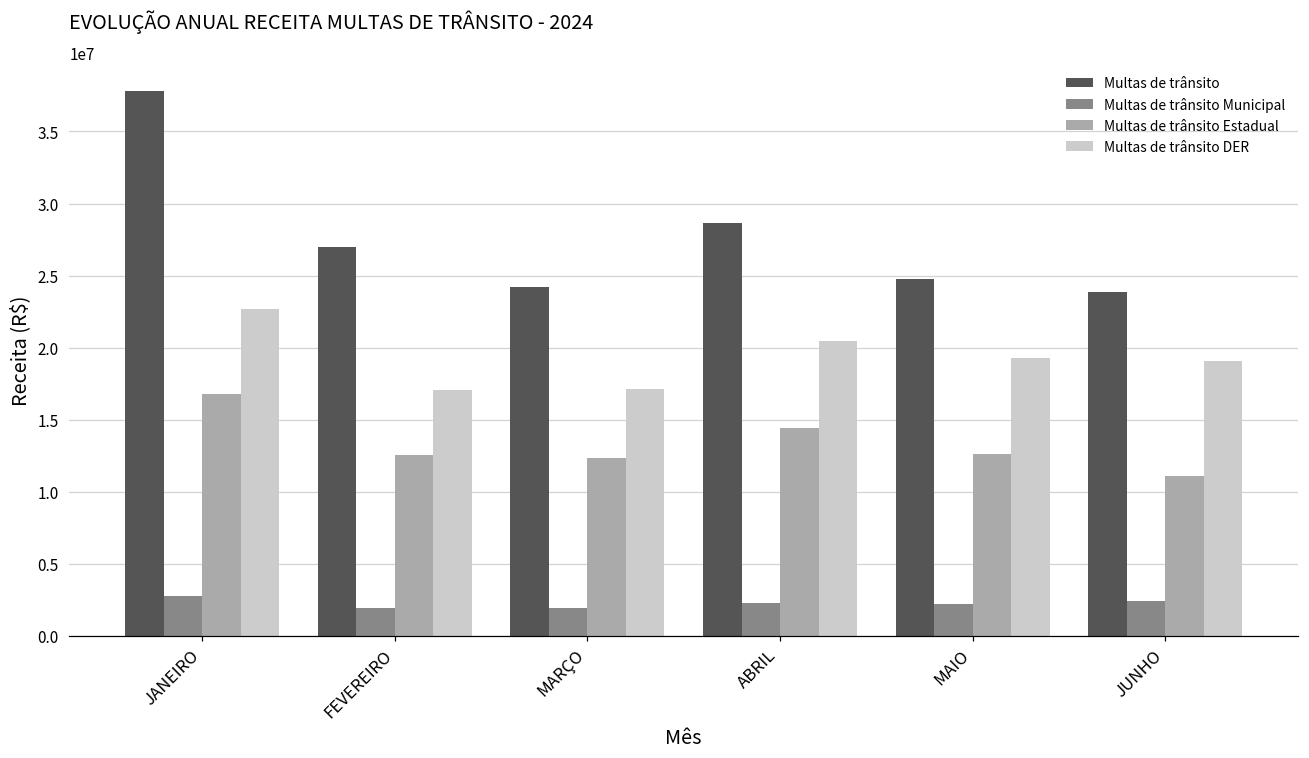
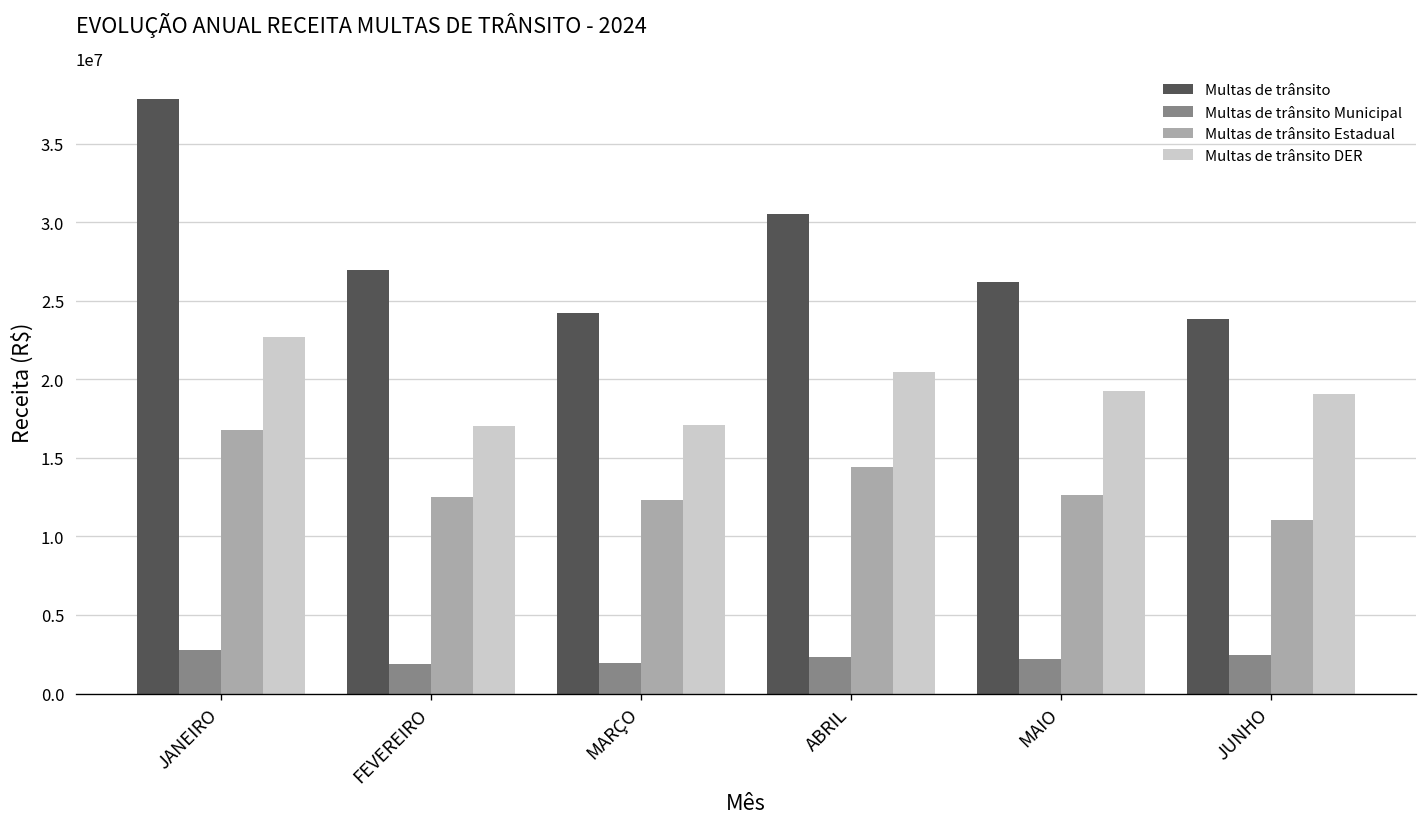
Multas de trânsito, ABRIL: 28700000 -> 30500000
Multas de trânsito, MAIO: 24800000 -> 26200000
